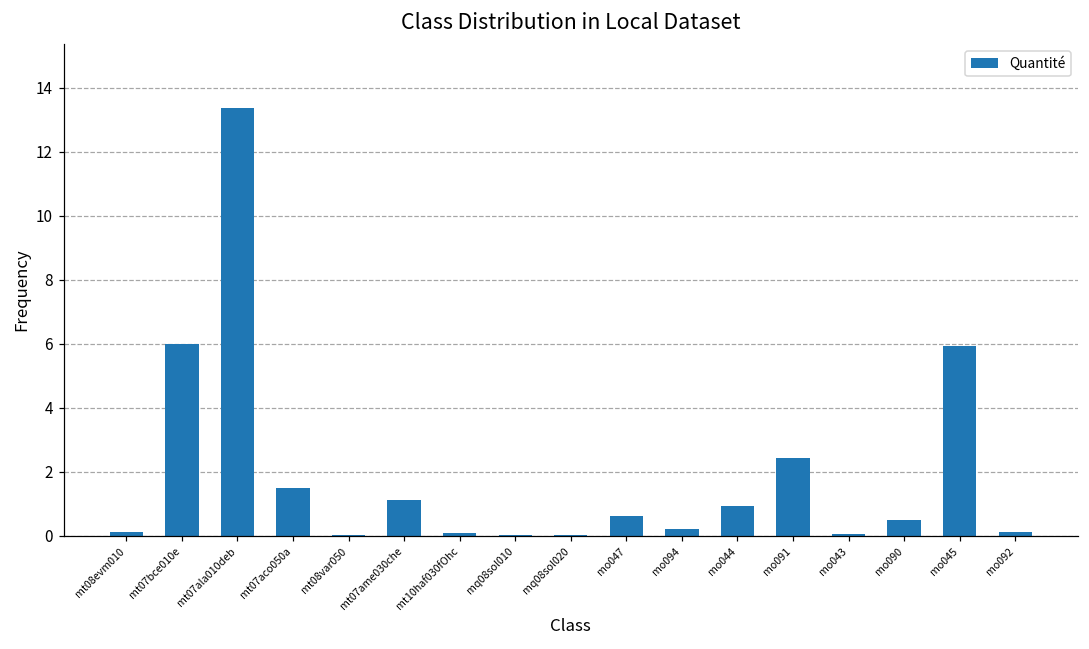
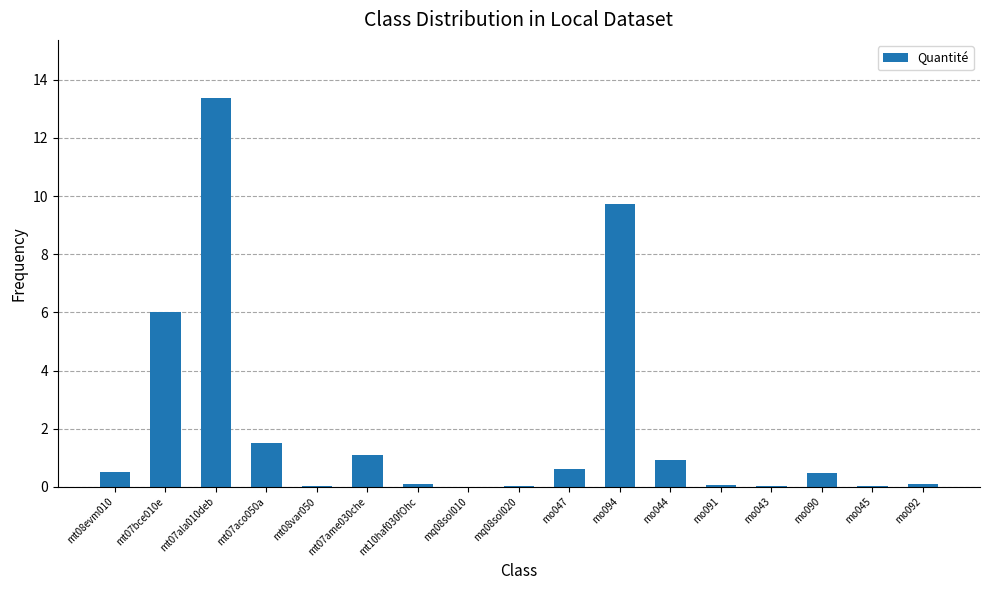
mt08evm010: 0.1 -> 0.5
mo094: 0.2 -> 9.7
mo091: 2.4 -> 0.1
mo045: 5.9 -> 0.0
